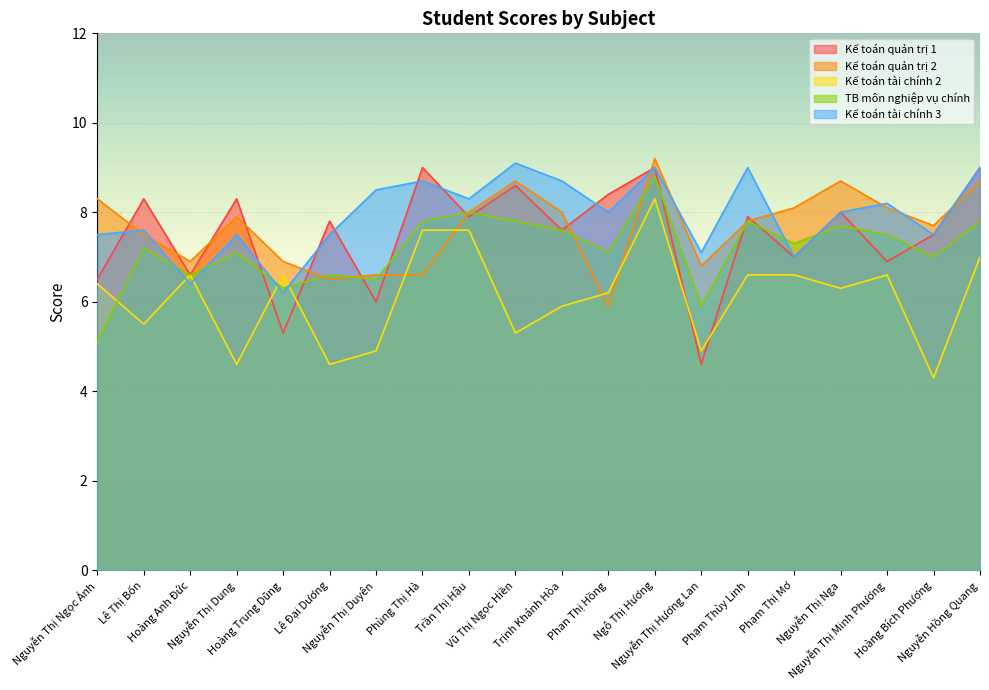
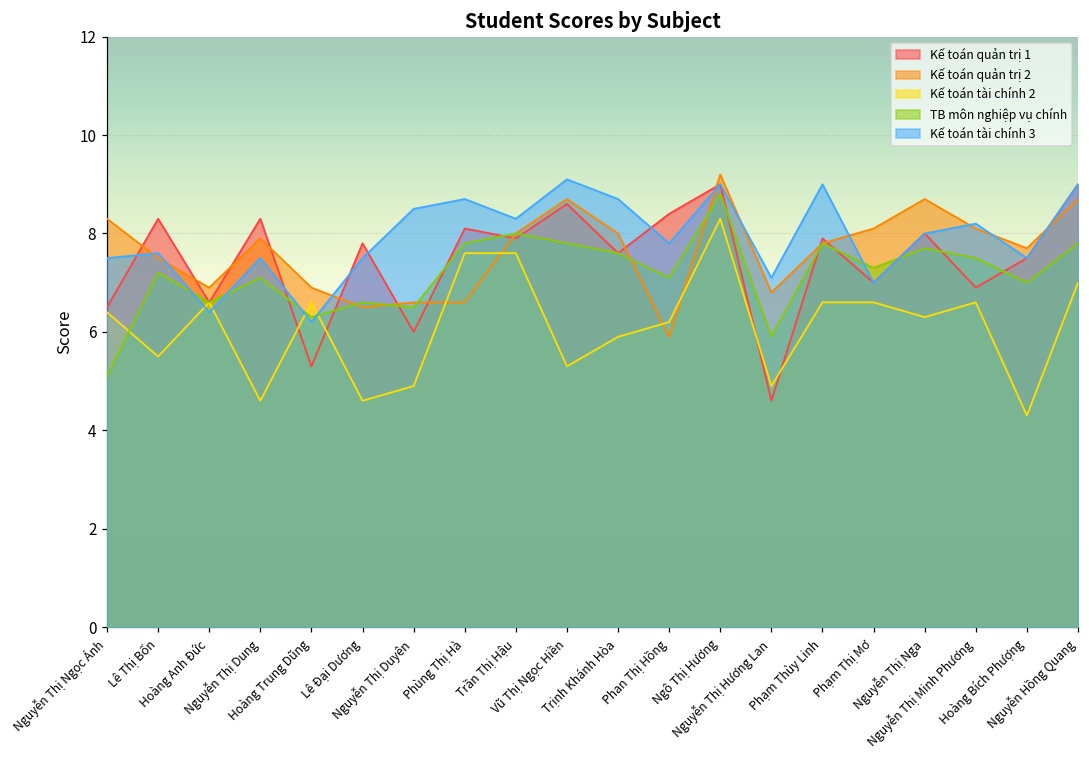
Kế toán quản trị 1, Phùng Thị Hà: 9.0 -> 8.1
Kế toán tài chính 3, Phan Thị Hồng: 8.0 -> 7.8
